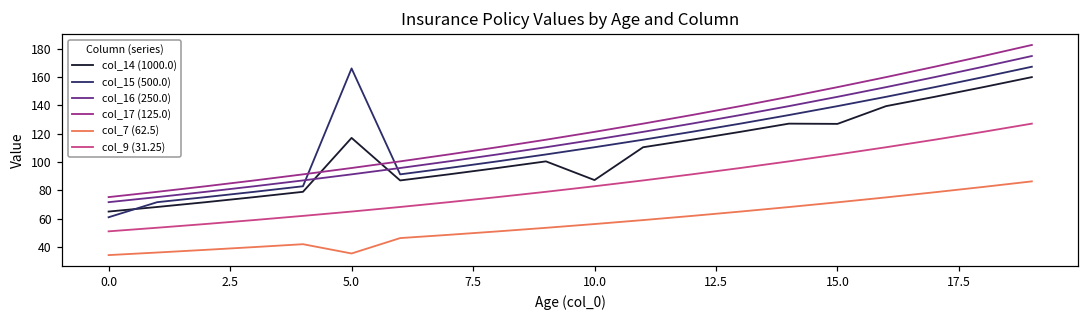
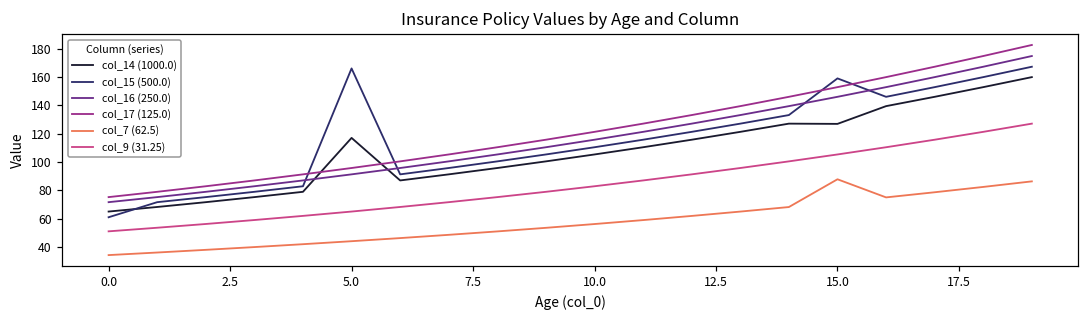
col_7 (62.5), 5.0: 36 -> 44
col_14 (1000.0), 10.0: 87 -> 105
col_15 (500.0), 15.0: 139 -> 159
col_7 (62.5), 15.0: 72 -> 88
